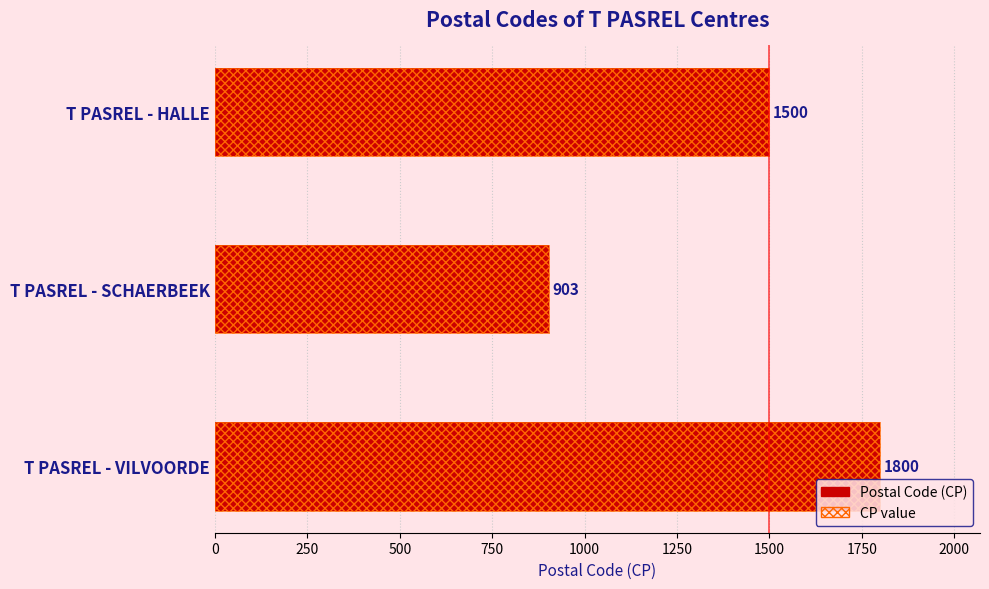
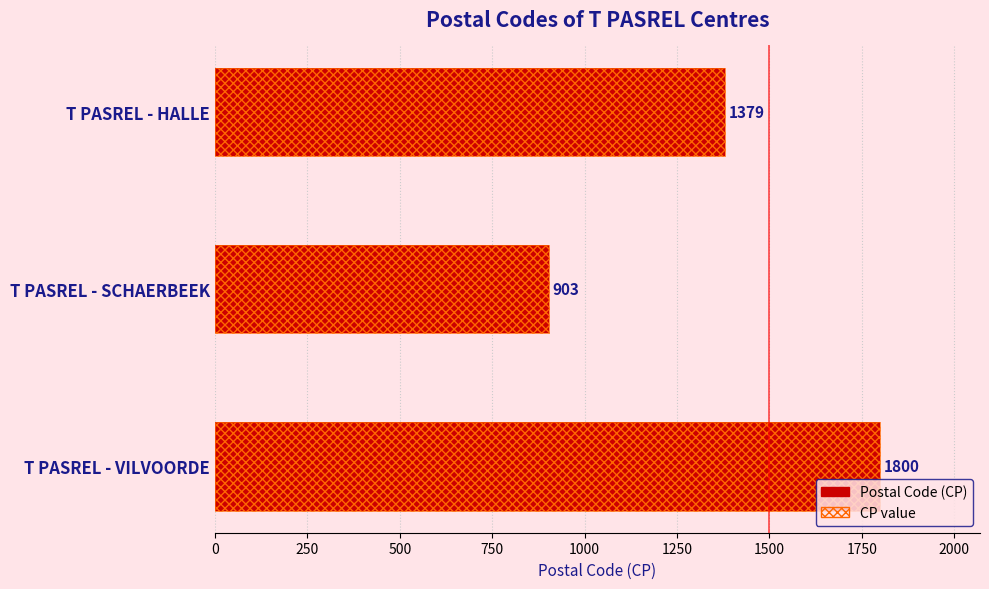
T PASREL - HALLE: 1500 -> 1379
